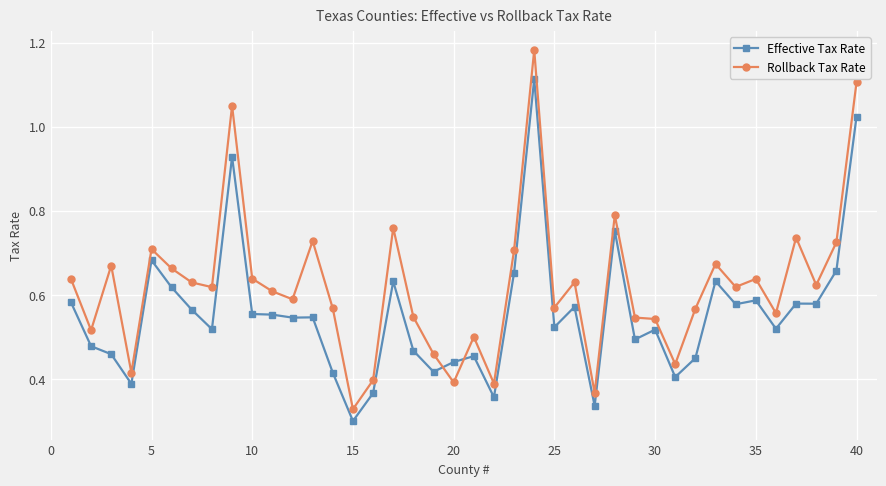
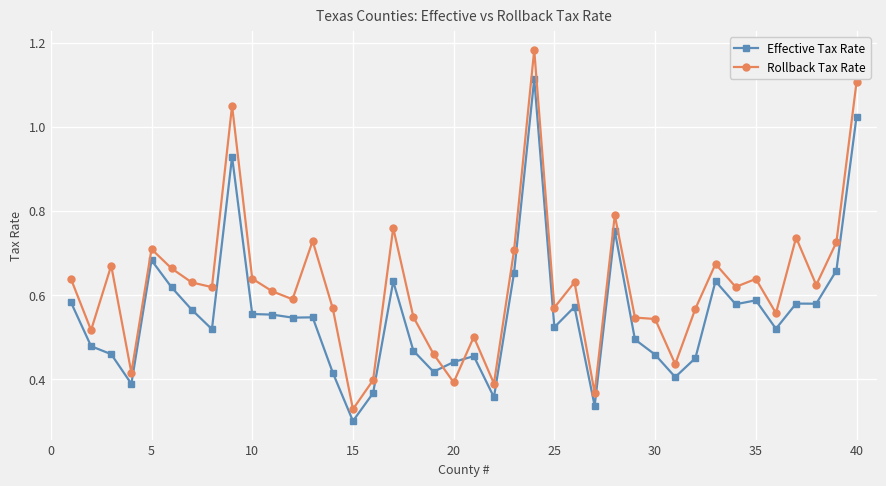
Effective Tax Rate, 30: 0.52 -> 0.46
